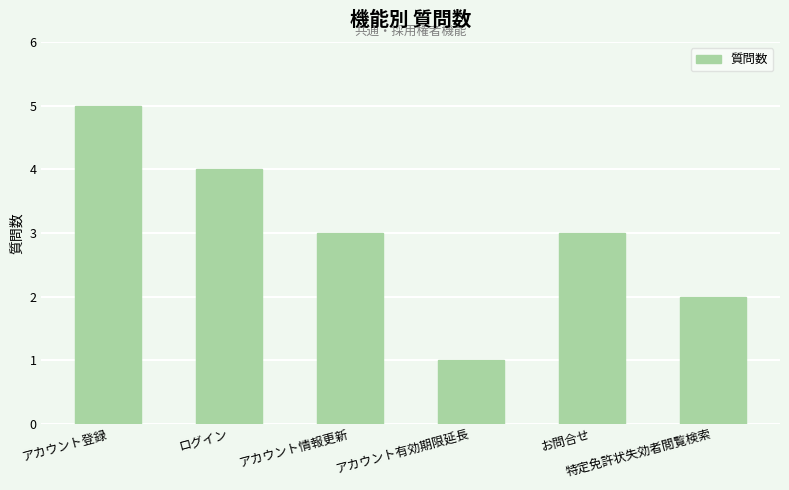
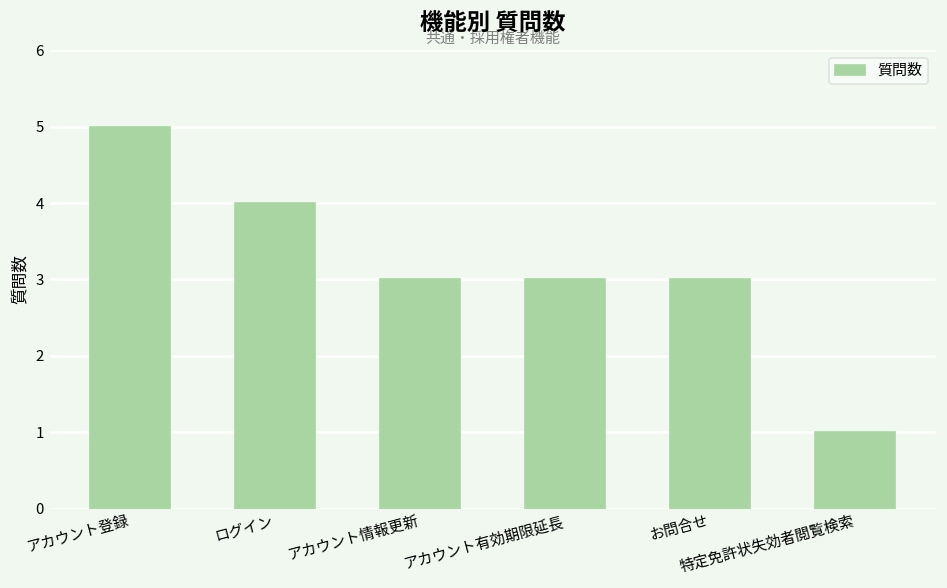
アカウント有効期限延長: 1 -> 3
特定免許状失効者閲覧検索: 2 -> 1
